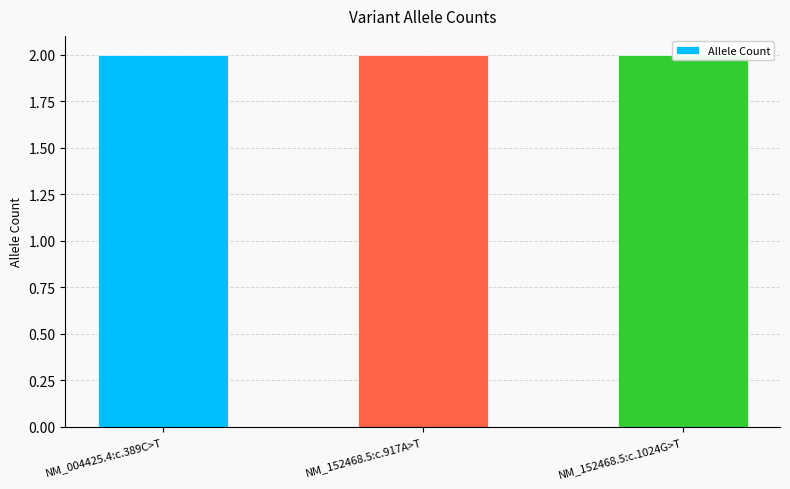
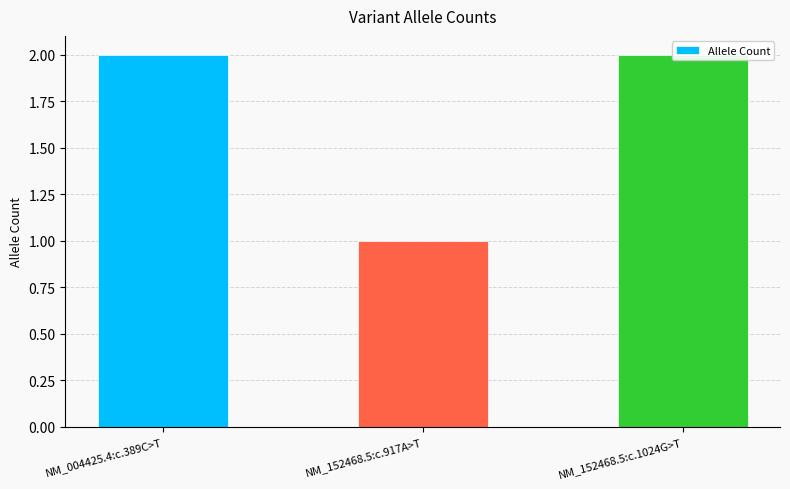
NM_152468.5:c.917A>T: 2 -> 1
